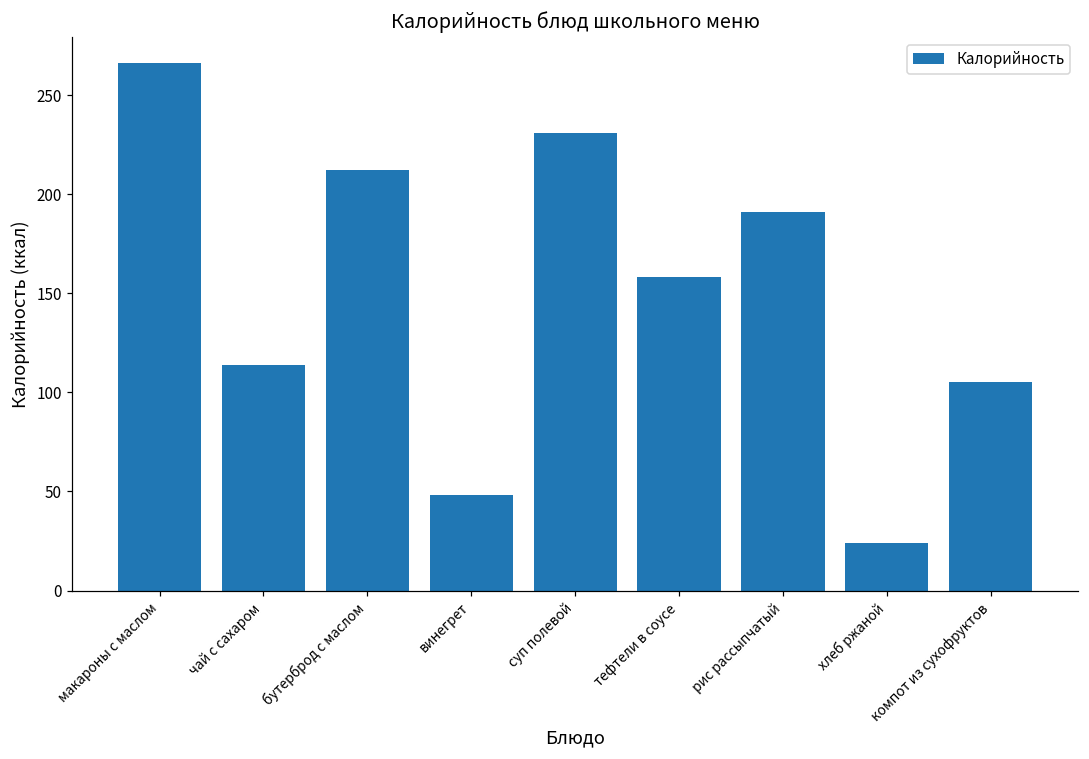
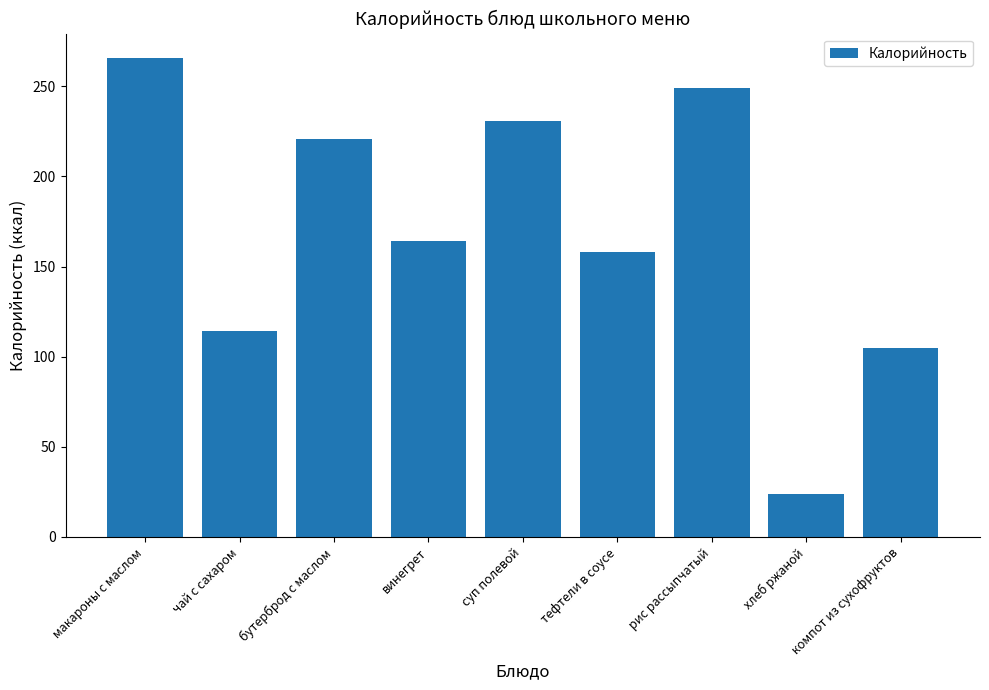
бутерброд с маслом: 212 -> 221
винегрет: 48 -> 164
рис рассыпчатый: 191 -> 249
